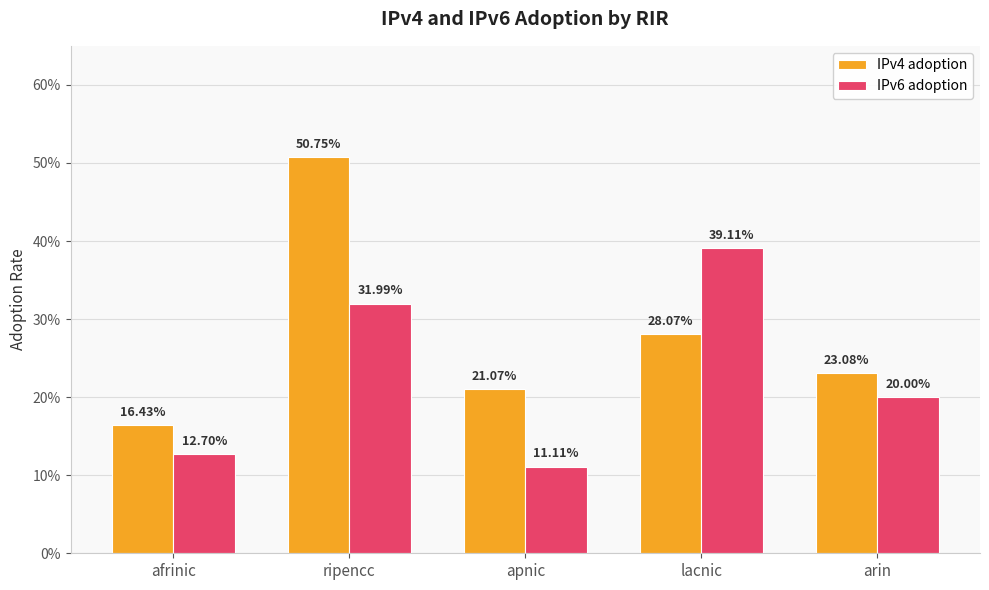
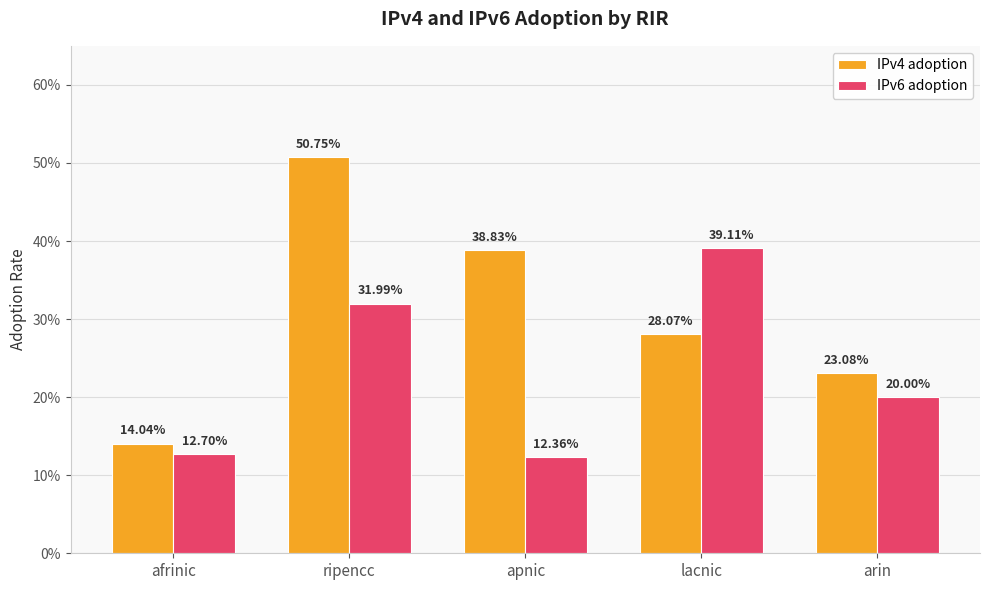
IPv4 adoption, afrinic: 16.43% -> 14.04%
IPv4 adoption, apnic: 21.07% -> 38.83%
IPv6 adoption, apnic: 11.11% -> 12.36%
